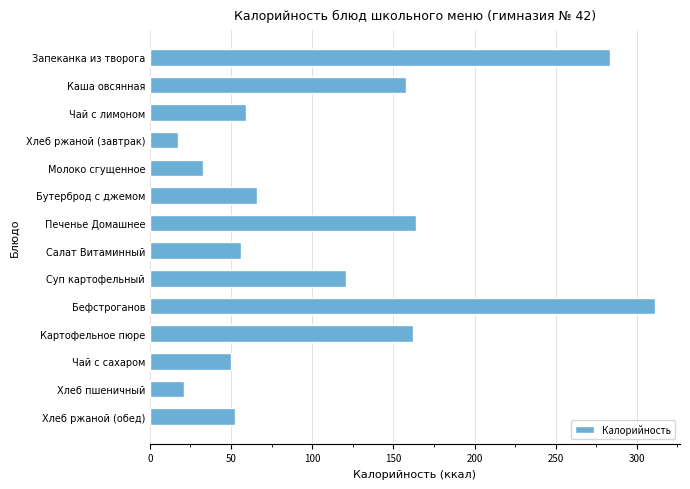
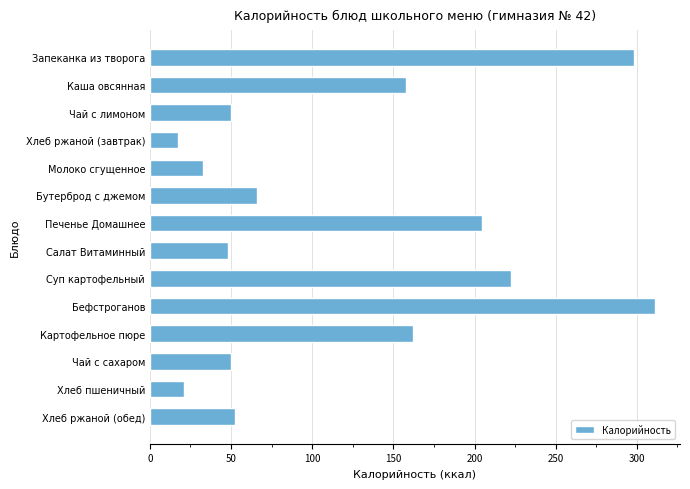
Запеканка из творога: 283 -> 298
Чай с лимоном: 59 -> 50
Печенье Домашнее: 164 -> 205
Салат Витаминный: 56 -> 48
Суп картофельный: 121 -> 222
